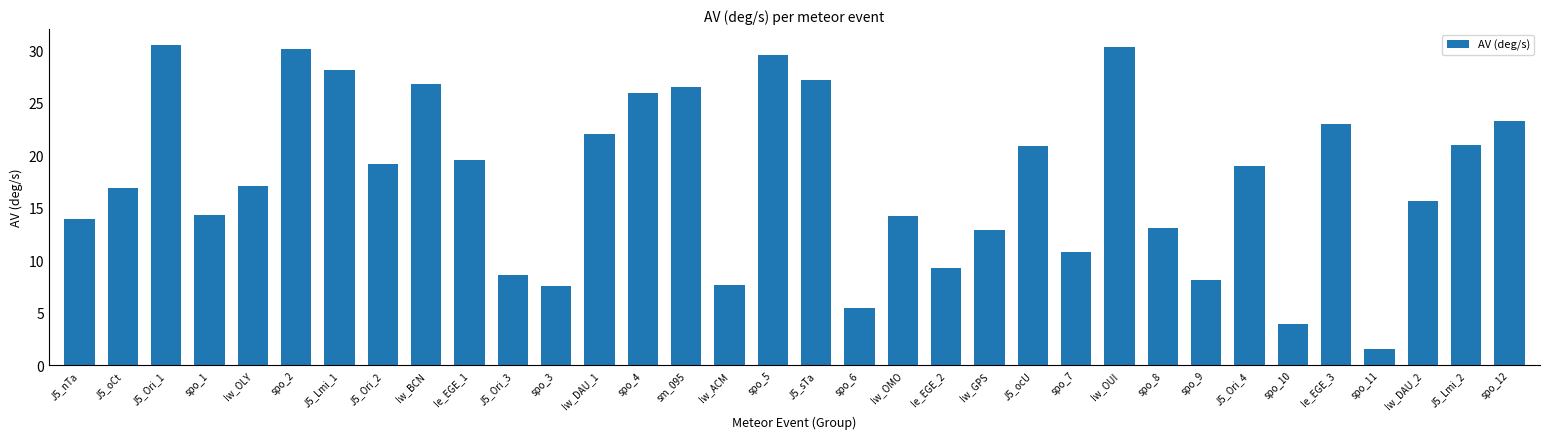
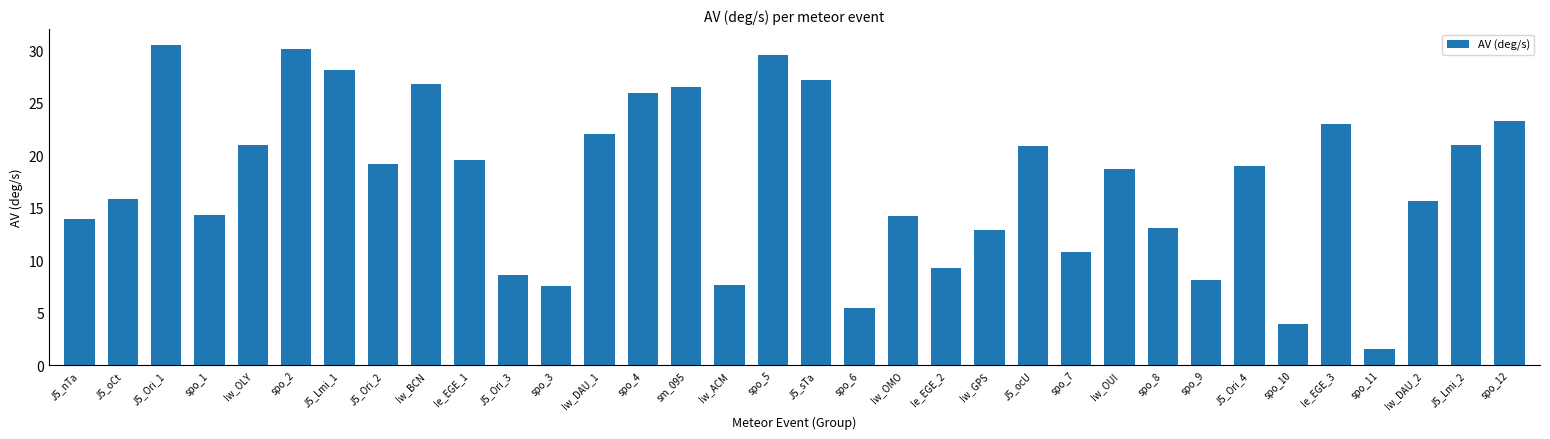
J5_oCt: 16.9 -> 15.8
Iw_OLY: 17.1 -> 21.0
Iw_OUI: 30.3 -> 18.7
